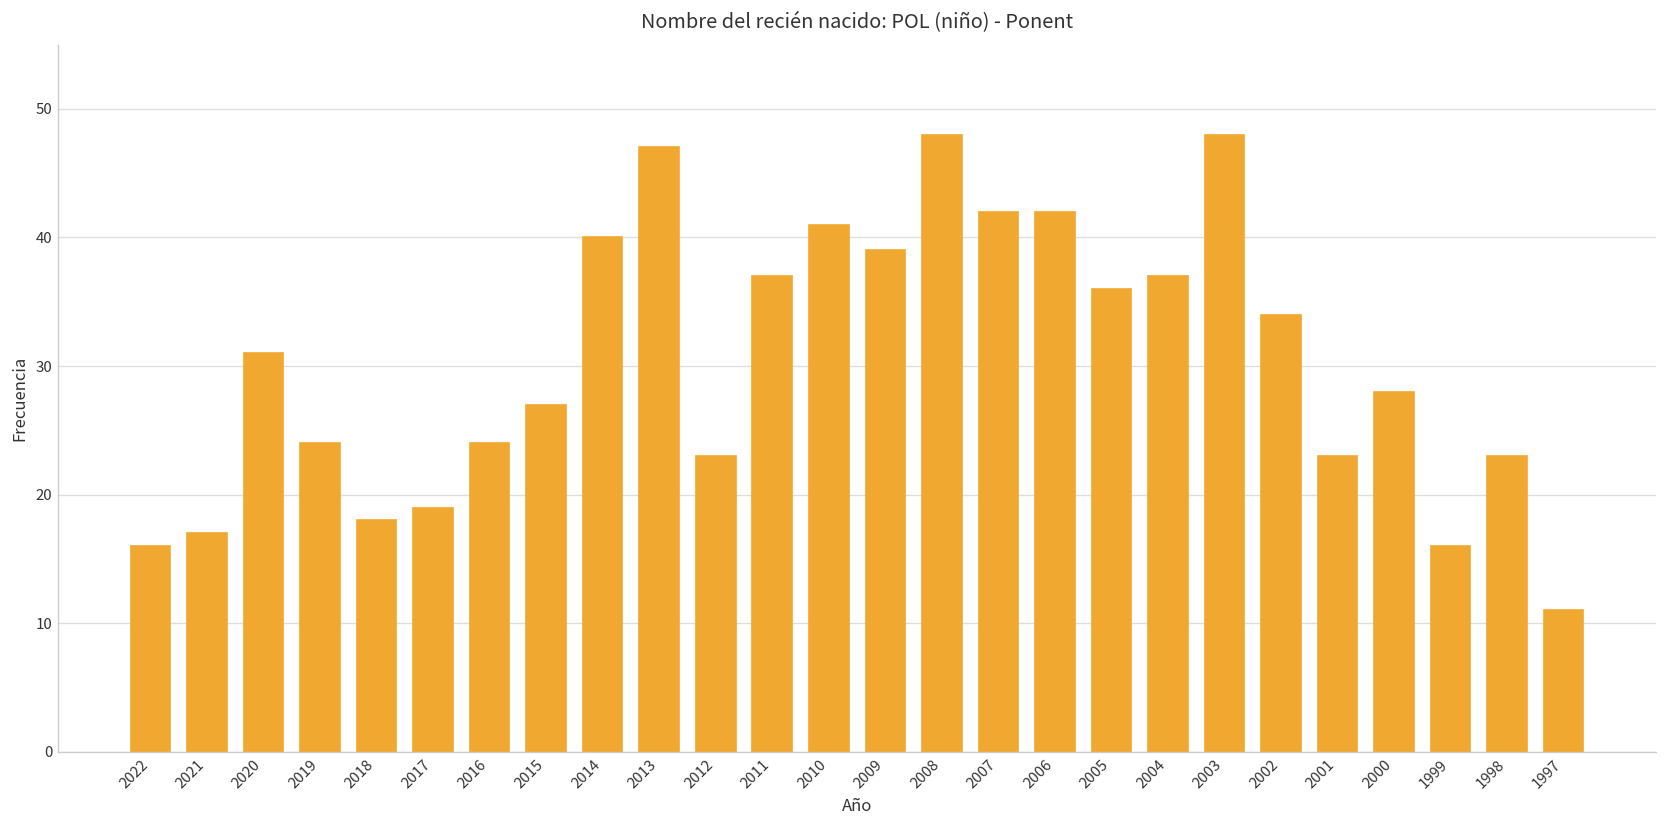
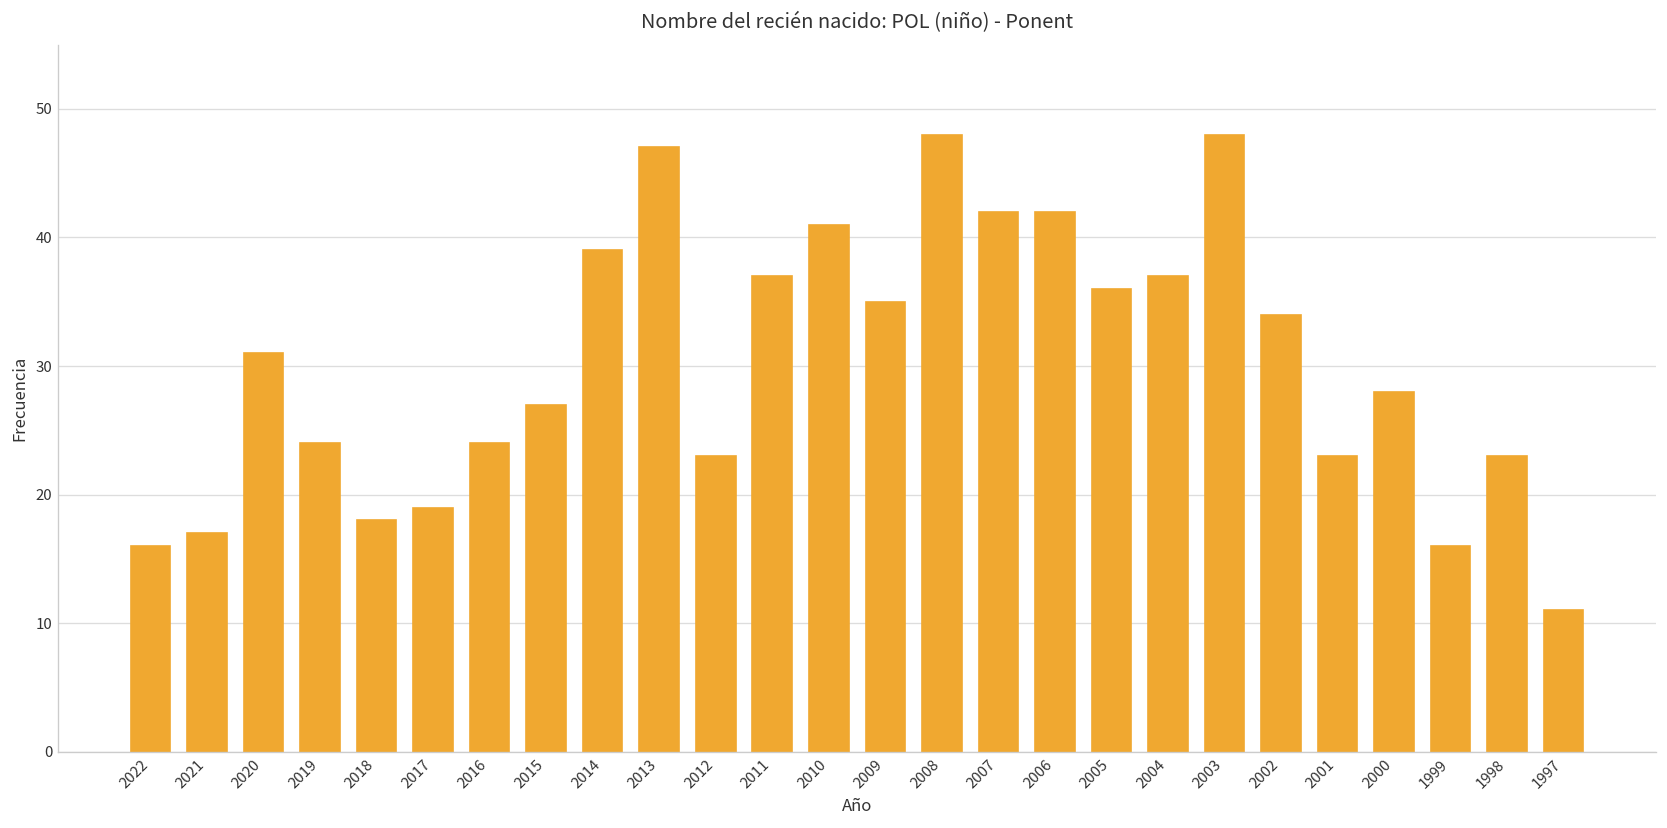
2014: 40 -> 39
2009: 39 -> 35
